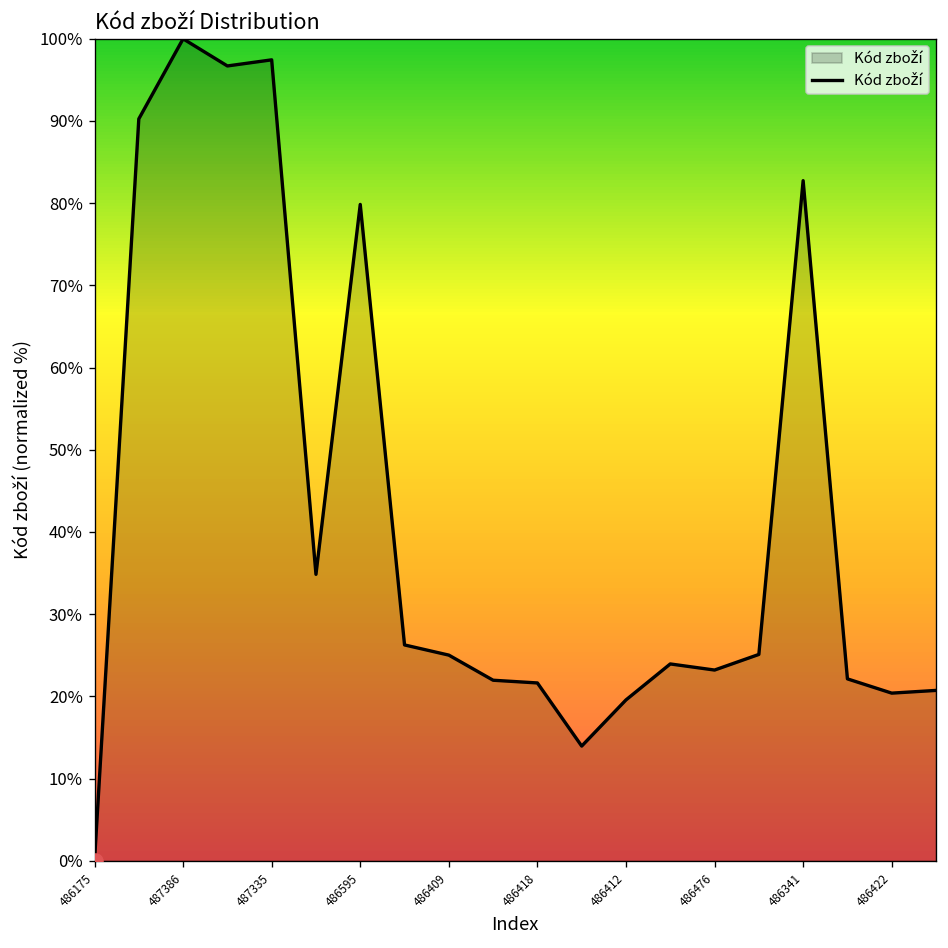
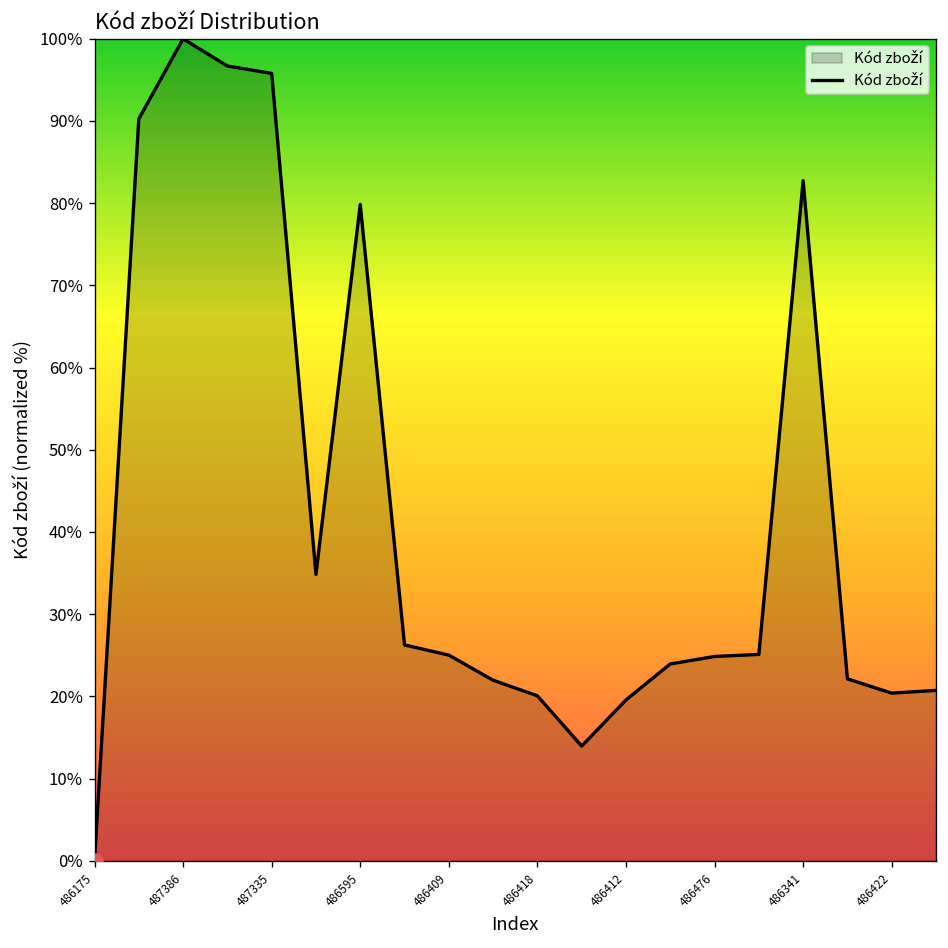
Kód zboží, 487335: 97% -> 96%
Kód zboží, 486418: 22% -> 20%
Kód zboží, 486476: 23% -> 25%
